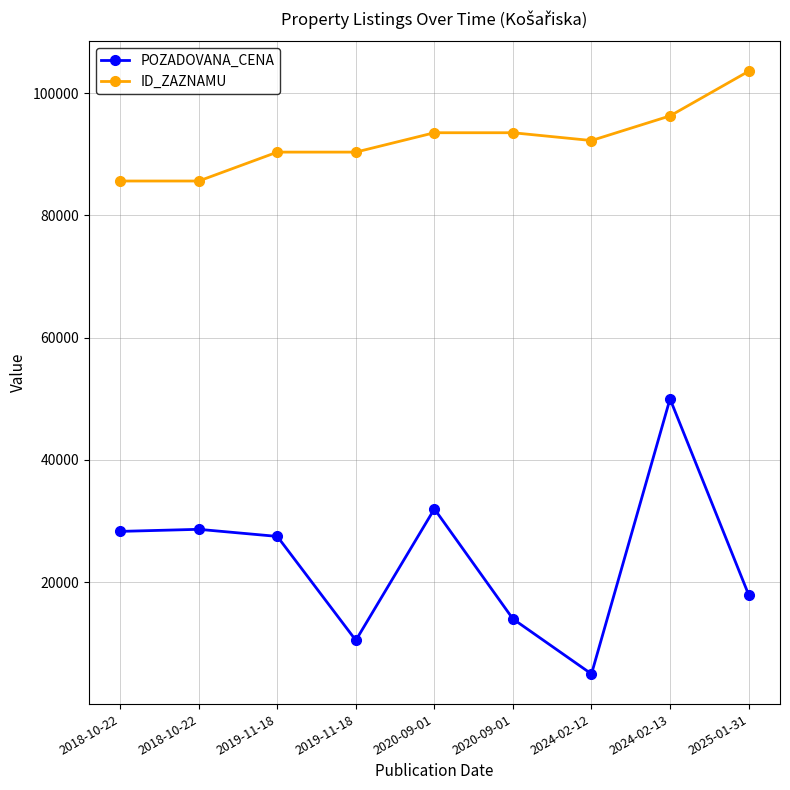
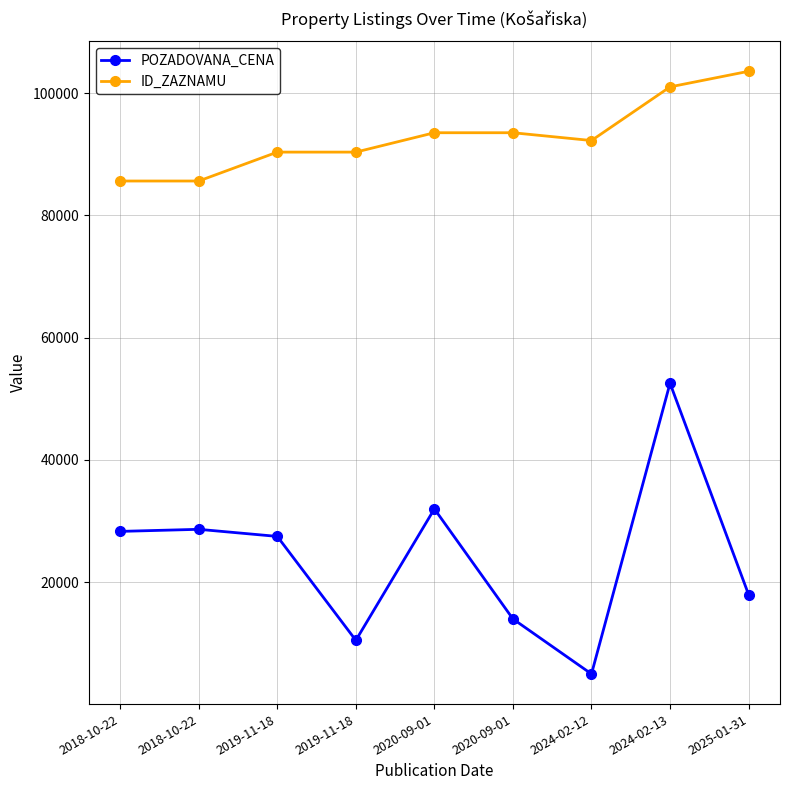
POZADOVANA_CENA, 2024-02-13: 50000 -> 53000
ID_ZAZNAMU, 2024-02-13: 96000 -> 101000
